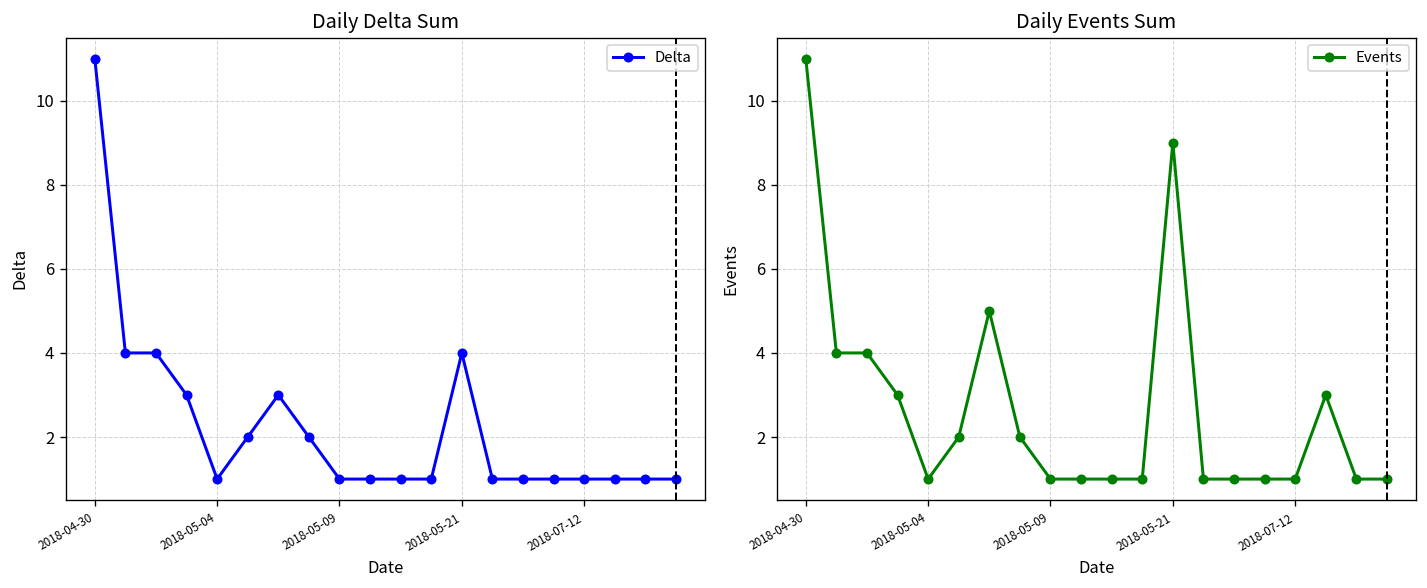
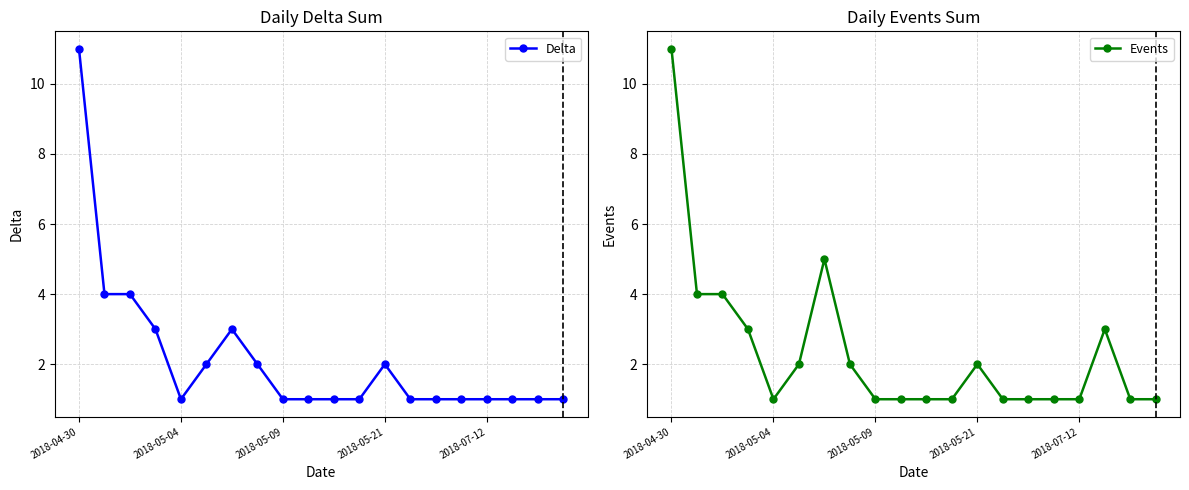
Daily Delta Sum, 2018-05-21: 4 -> 2
Daily Events Sum, 2018-05-21: 9 -> 2
